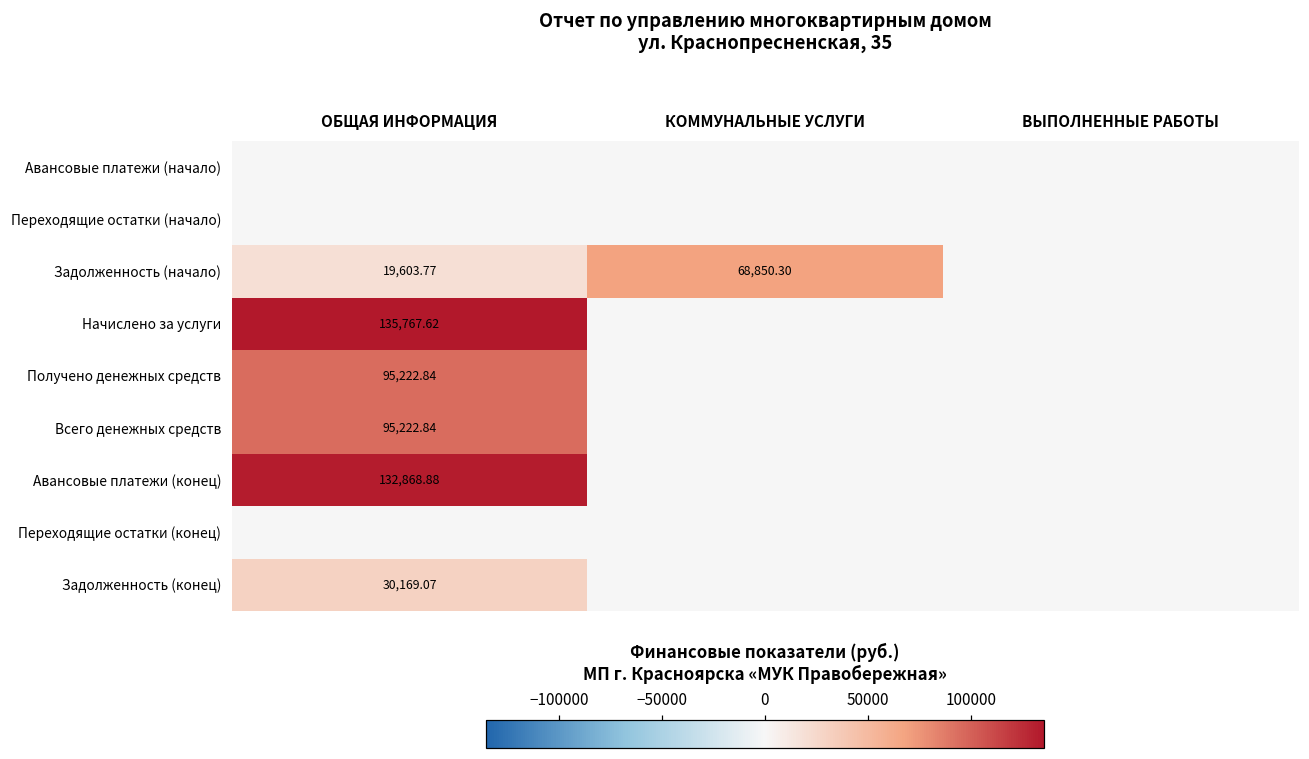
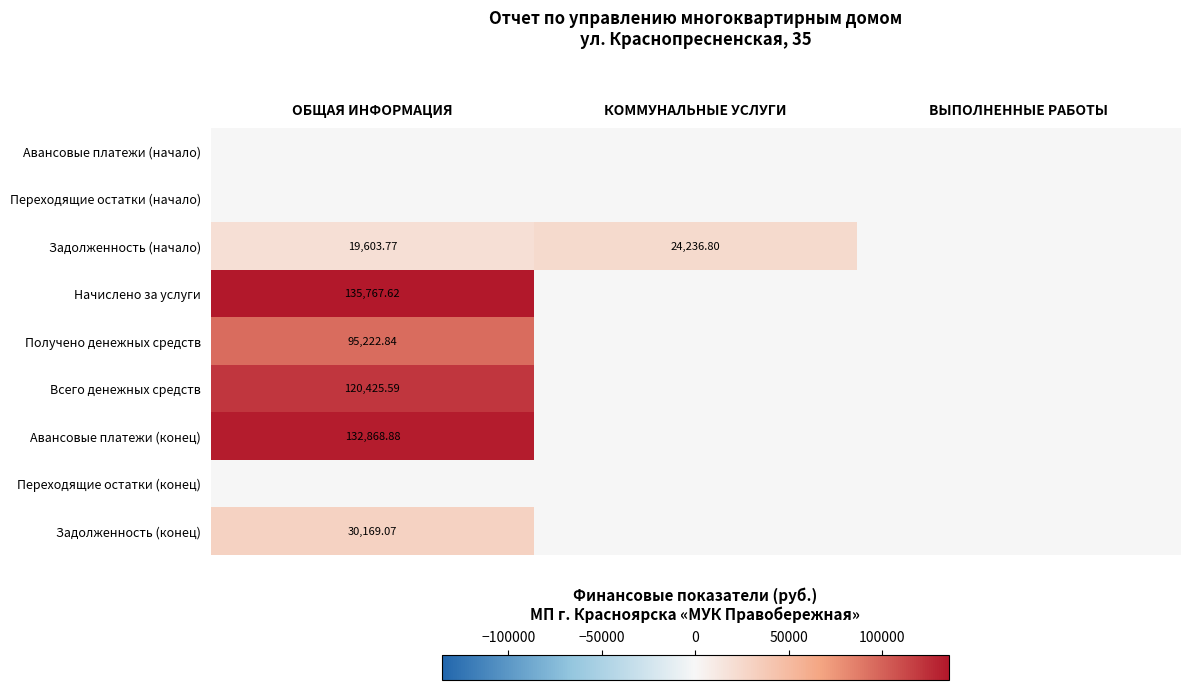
Задолженность (начало), КОММУНАЛЬНЫЕ УСЛУГИ: 68,850.30 -> 24,236.80
Всего денежных средств, ОБЩАЯ ИНФОРМАЦИЯ: 95,222.84 -> 120,425.59
